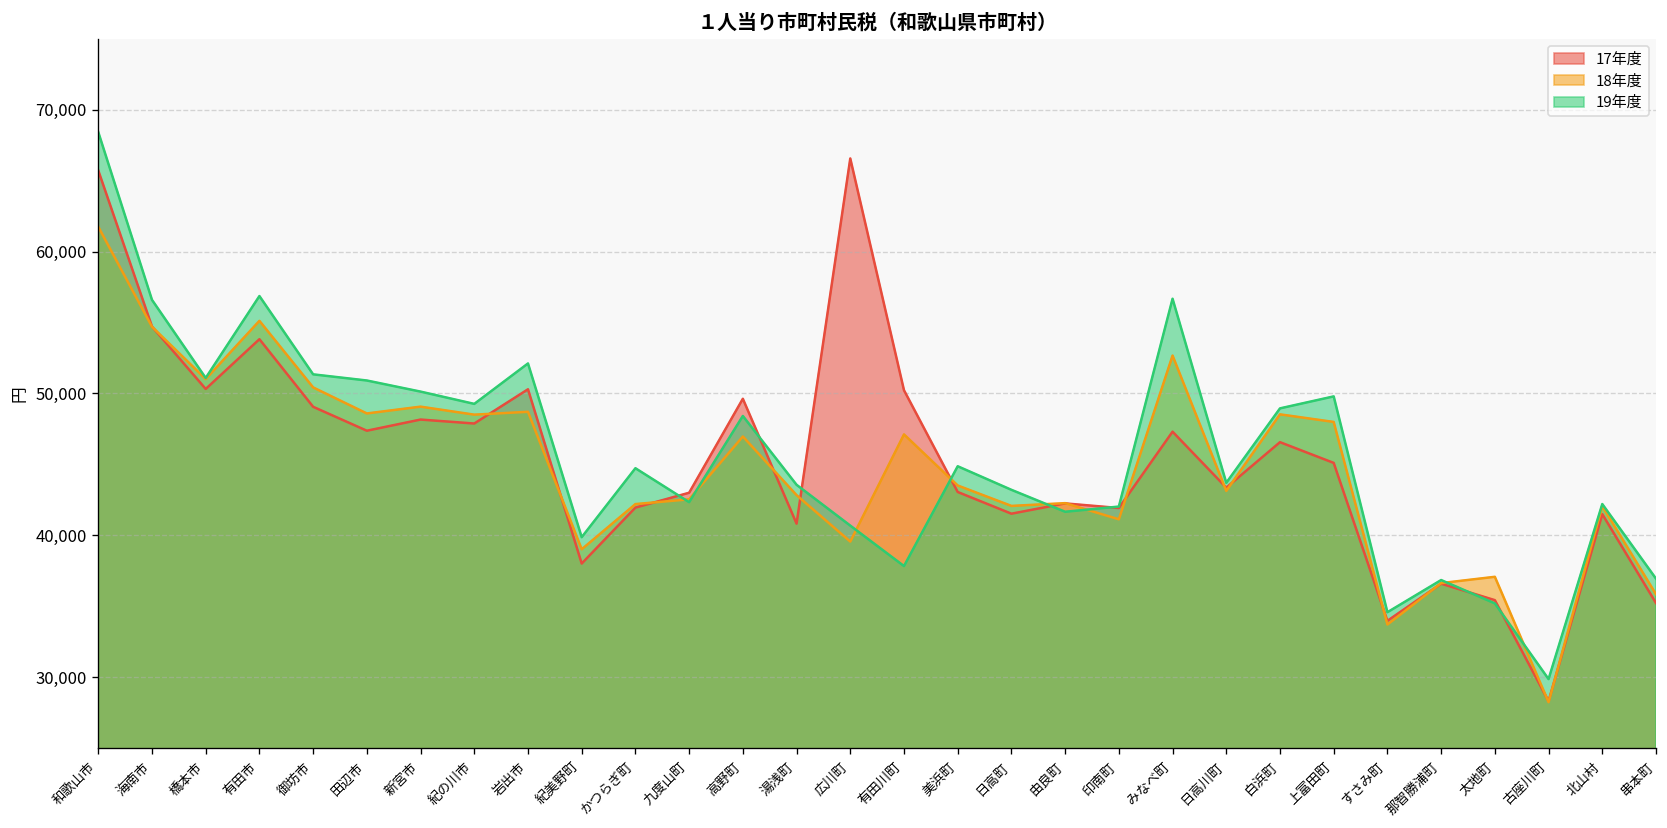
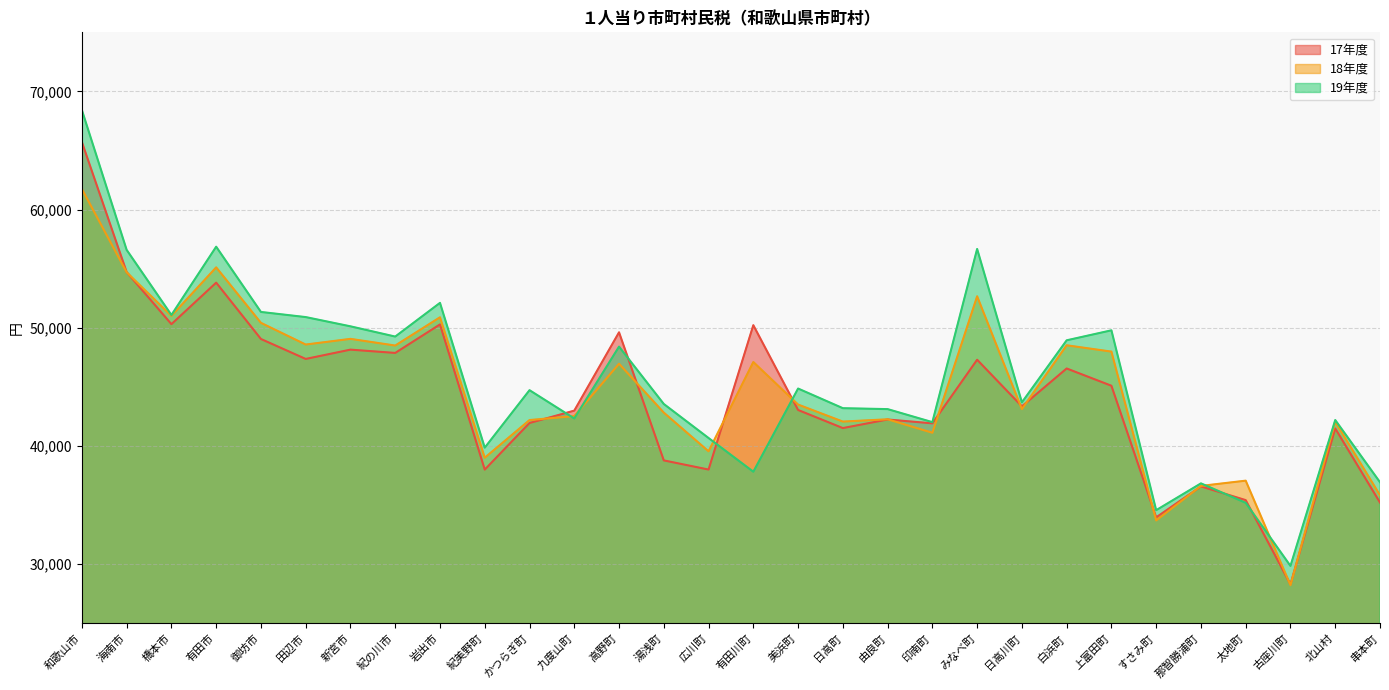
18年度, 岩出市: 48,700 -> 50,900
17年度, 湯浅町: 40,800 -> 38,800
17年度, 広川町: 66,600 -> 38,000
19年度, 由良町: 41,700 -> 43,100
